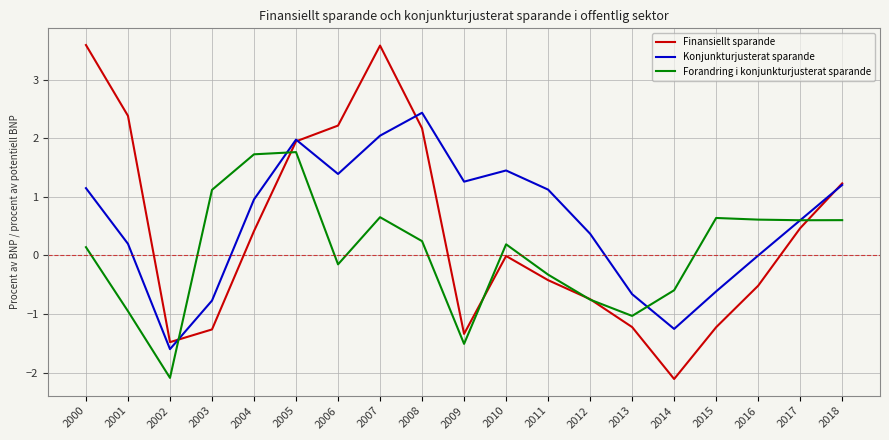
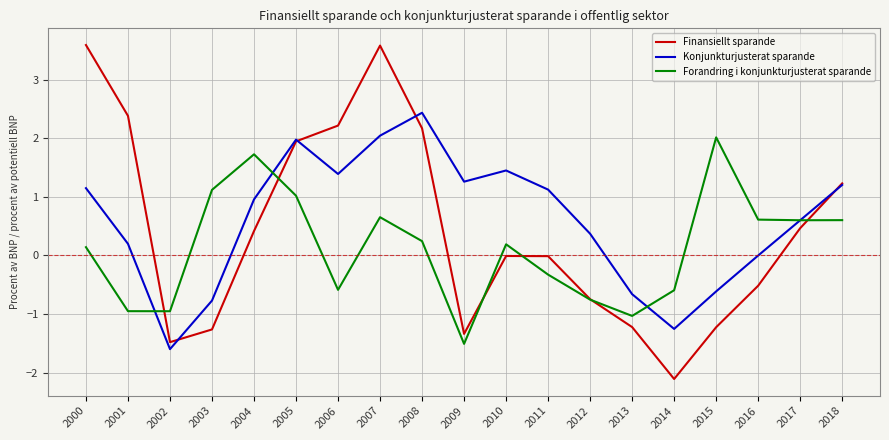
Forandring i konjunkturjusterat sparande, 2002: -2.1 -> -1.0
Forandring i konjunkturjusterat sparande, 2005: 1.8 -> 1.0
Forandring i konjunkturjusterat sparande, 2006: -0.2 -> -0.6
Finansiellt sparande, 2011: -0.4 -> 0.0
Forandring i konjunkturjusterat sparande, 2015: 0.6 -> 2.0
